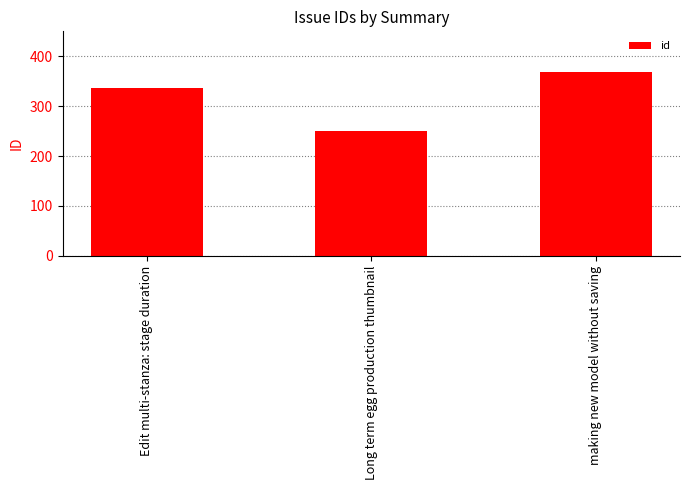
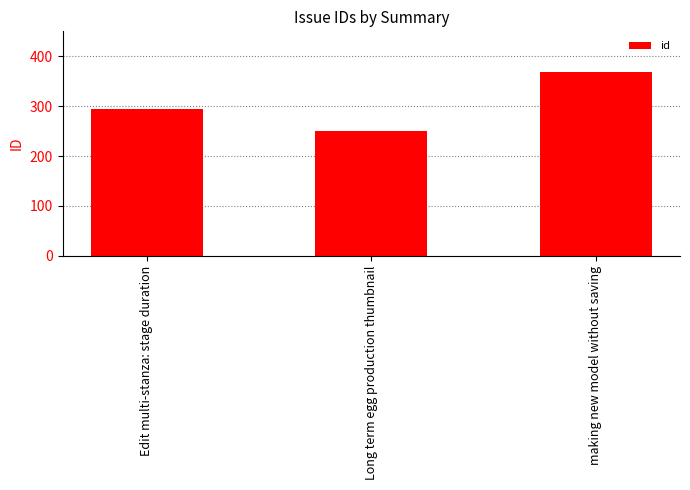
Edit multi-stanza: stage duration: 340 -> 300
